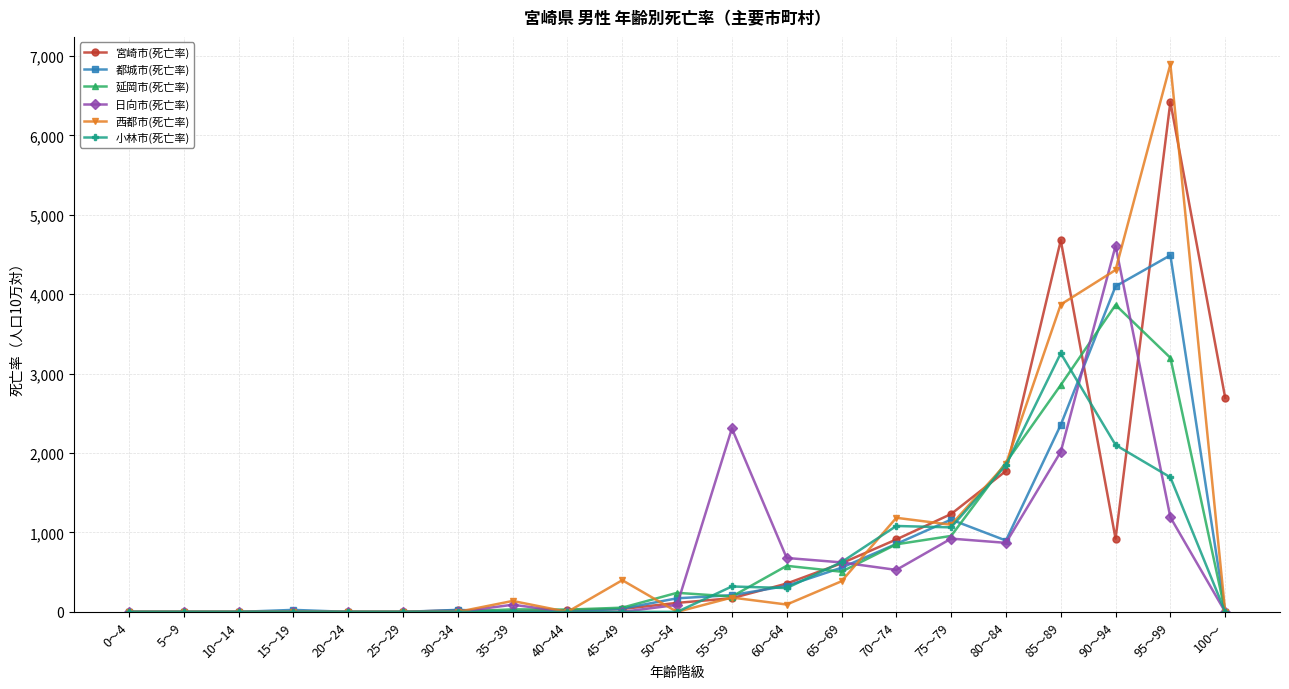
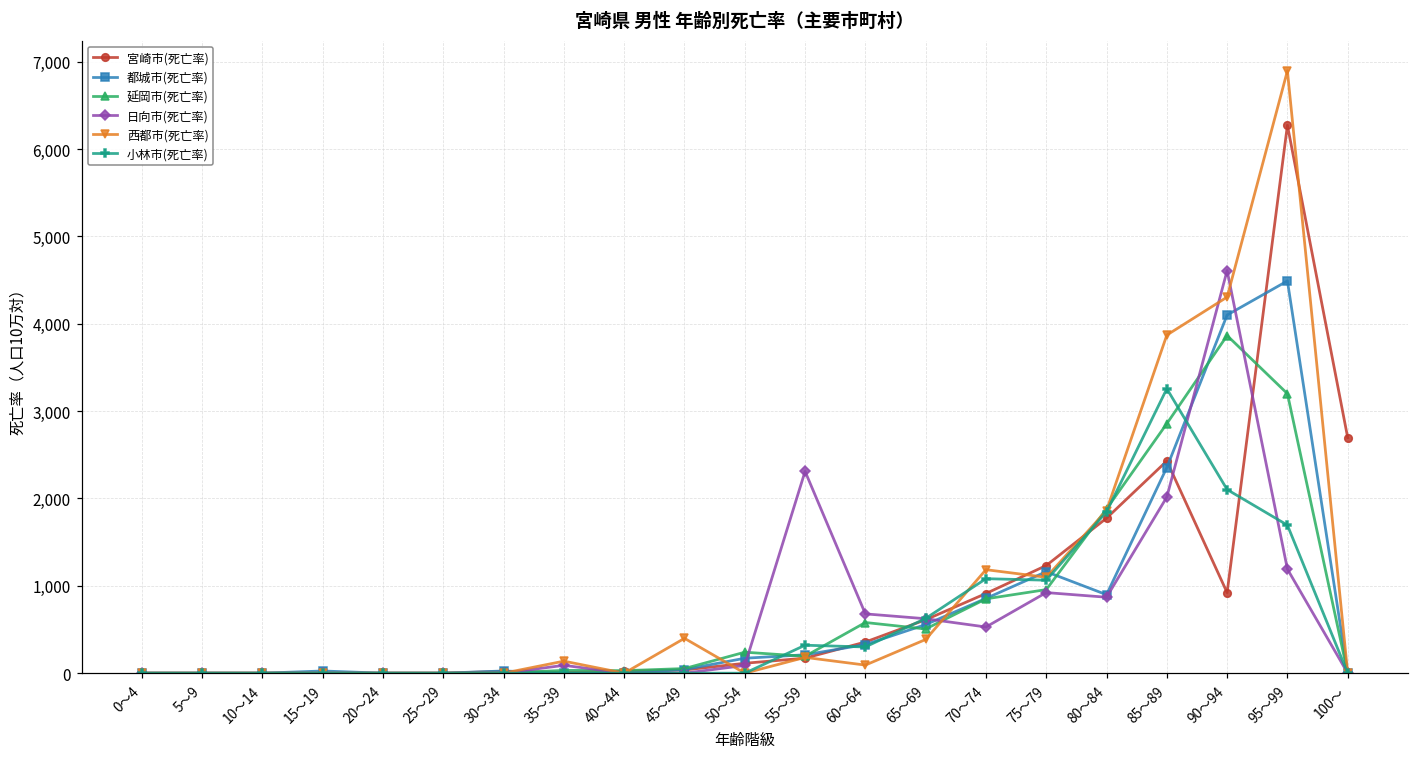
宮崎市(死亡率), 85～89: 4,700 -> 2,400
宮崎市(死亡率), 95～99: 6,400 -> 6,300
